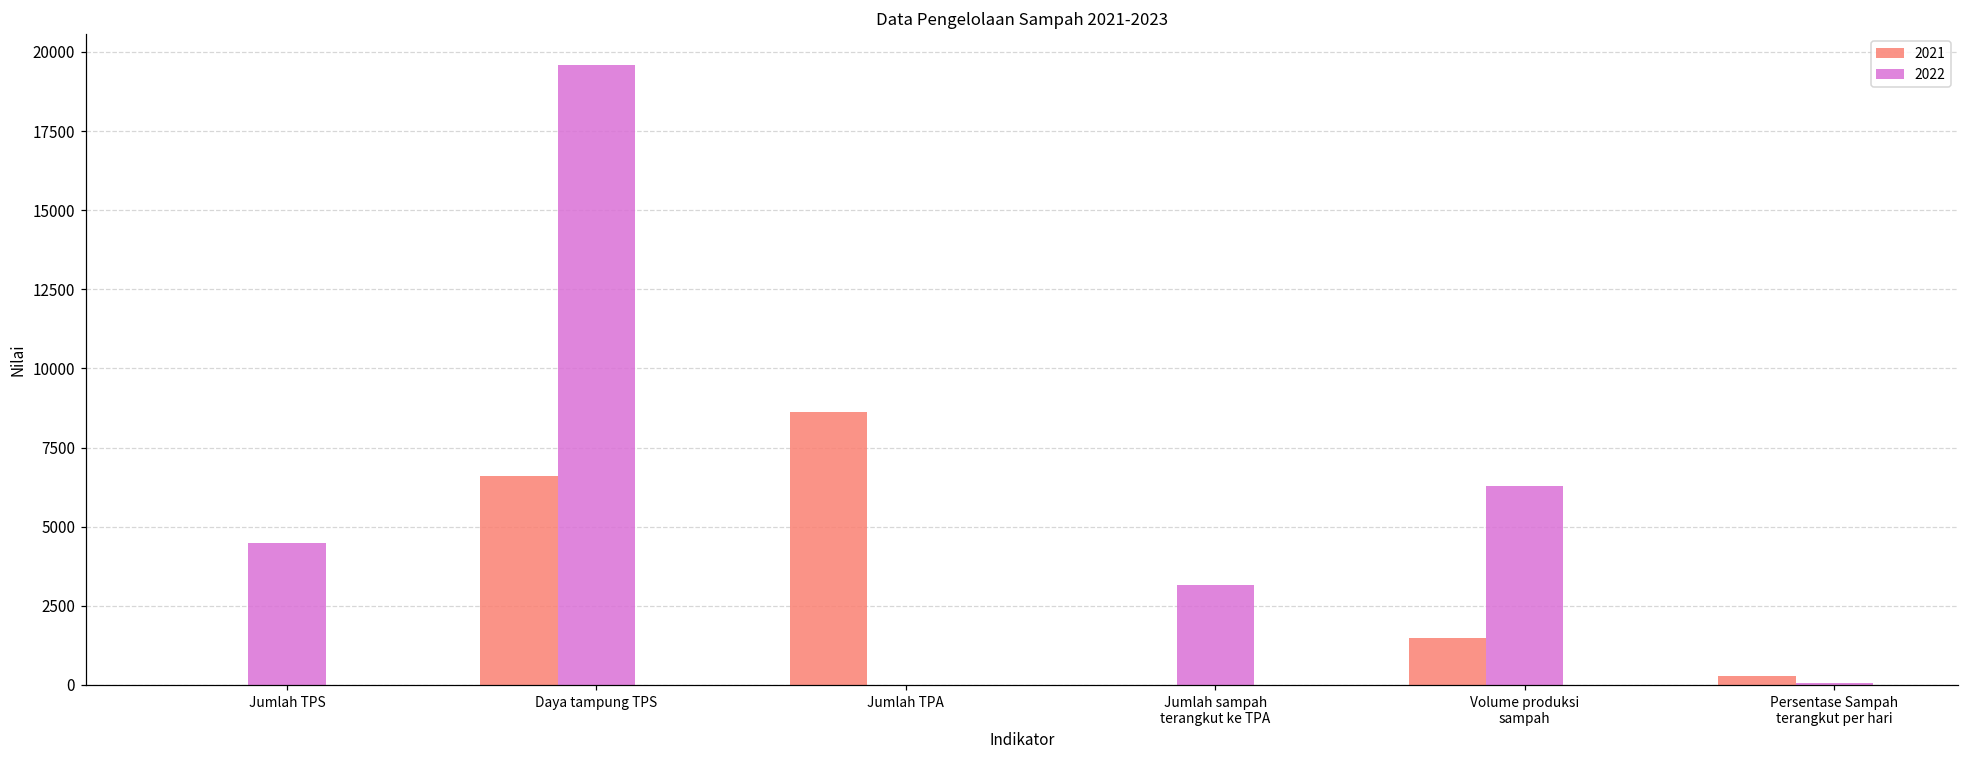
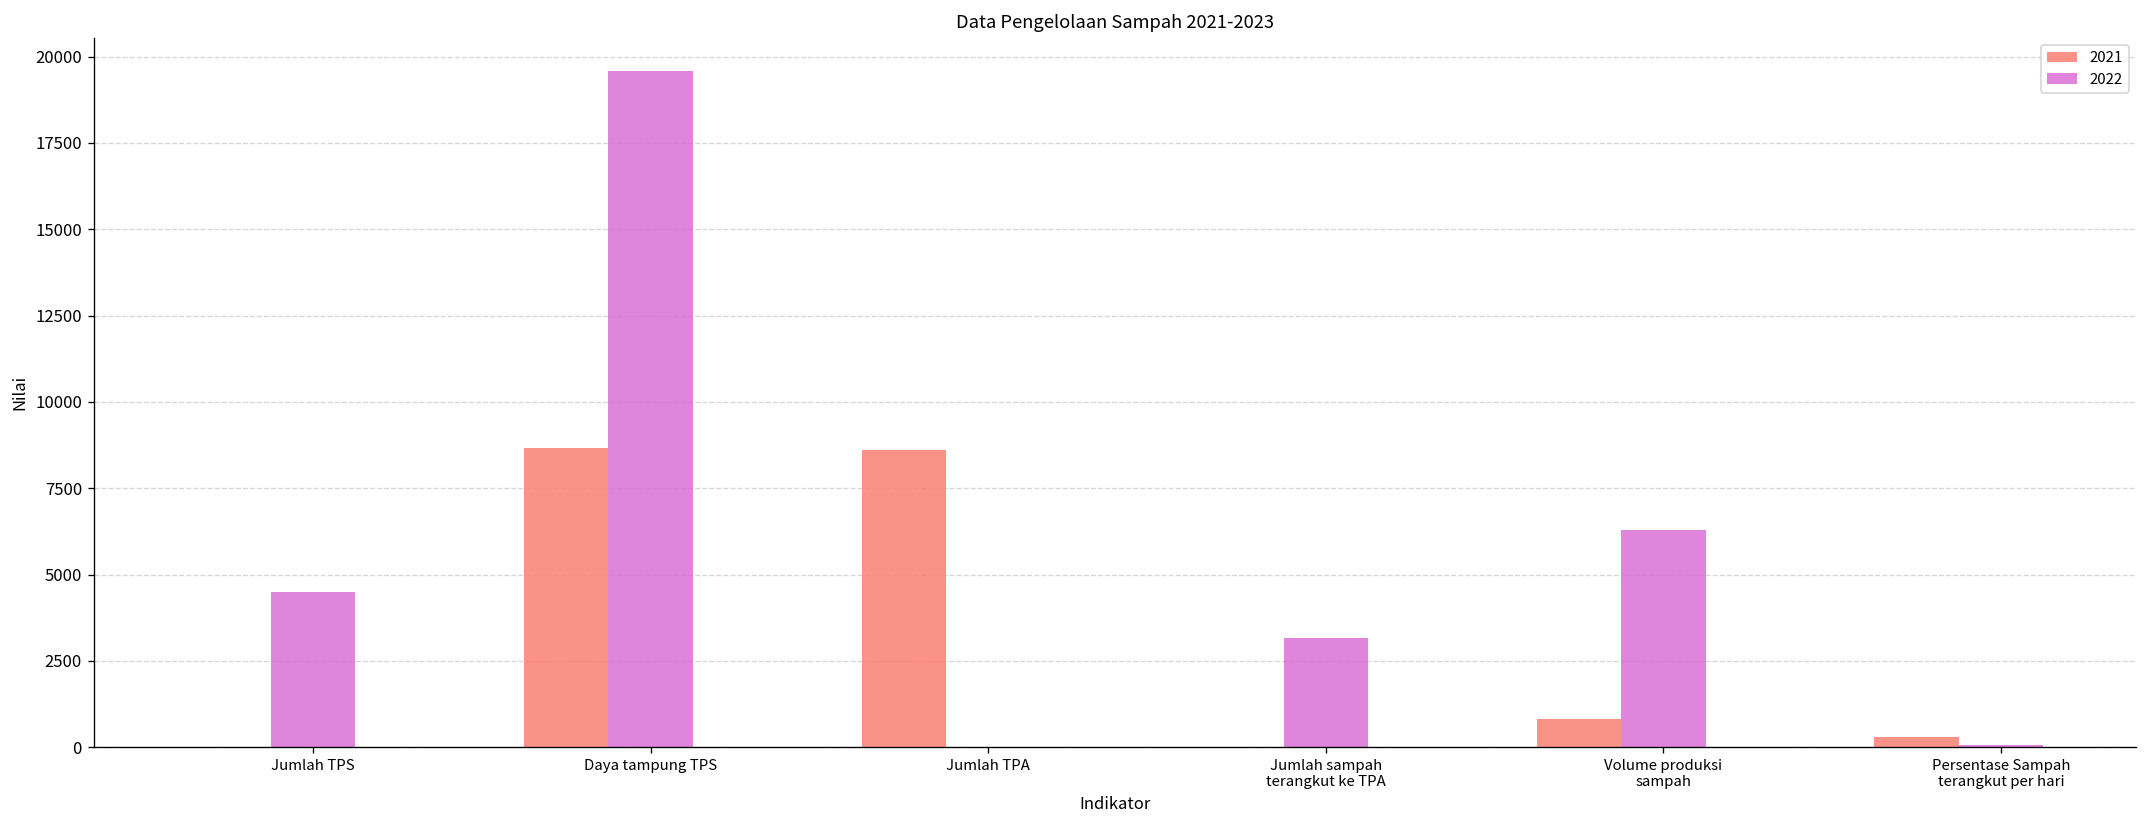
2021, Daya tampung TPS: 6600 -> 8700
2021, Volume produksi sampah: 1500 -> 800
